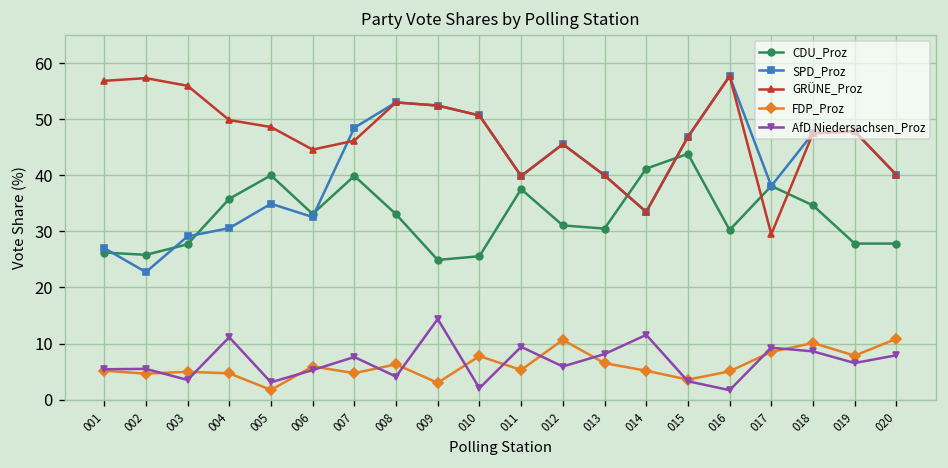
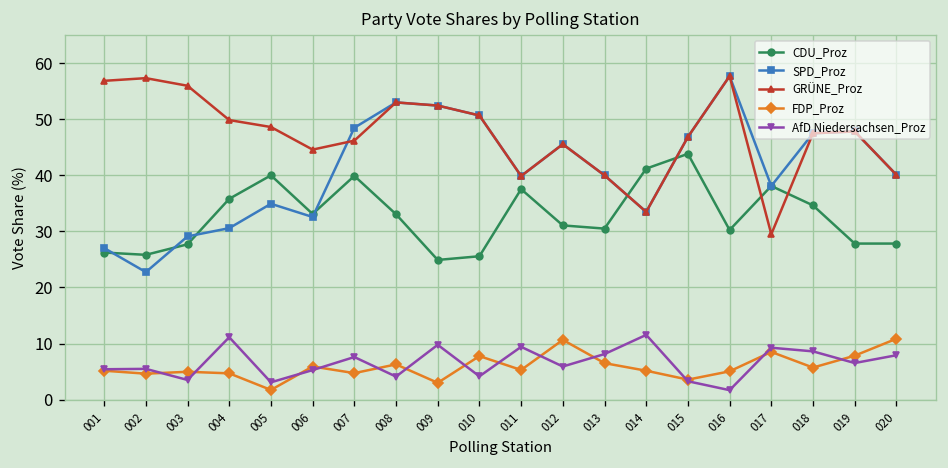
AfD Niedersachsen_Proz, 009: 14 -> 10
AfD Niedersachsen_Proz, 010: 2 -> 4
FDP_Proz, 018: 10 -> 6
